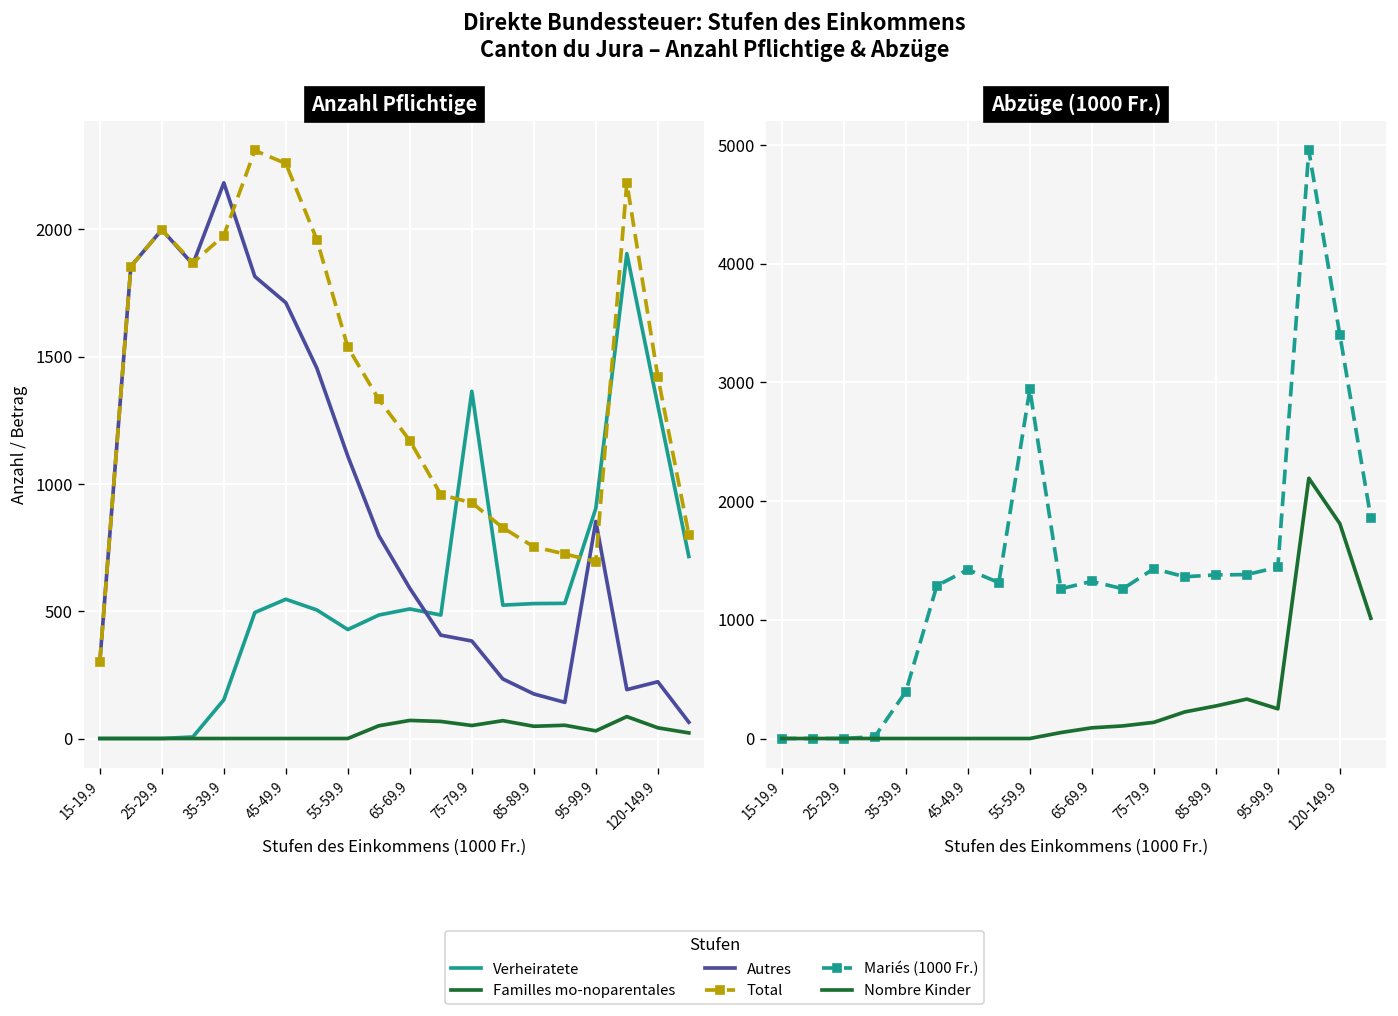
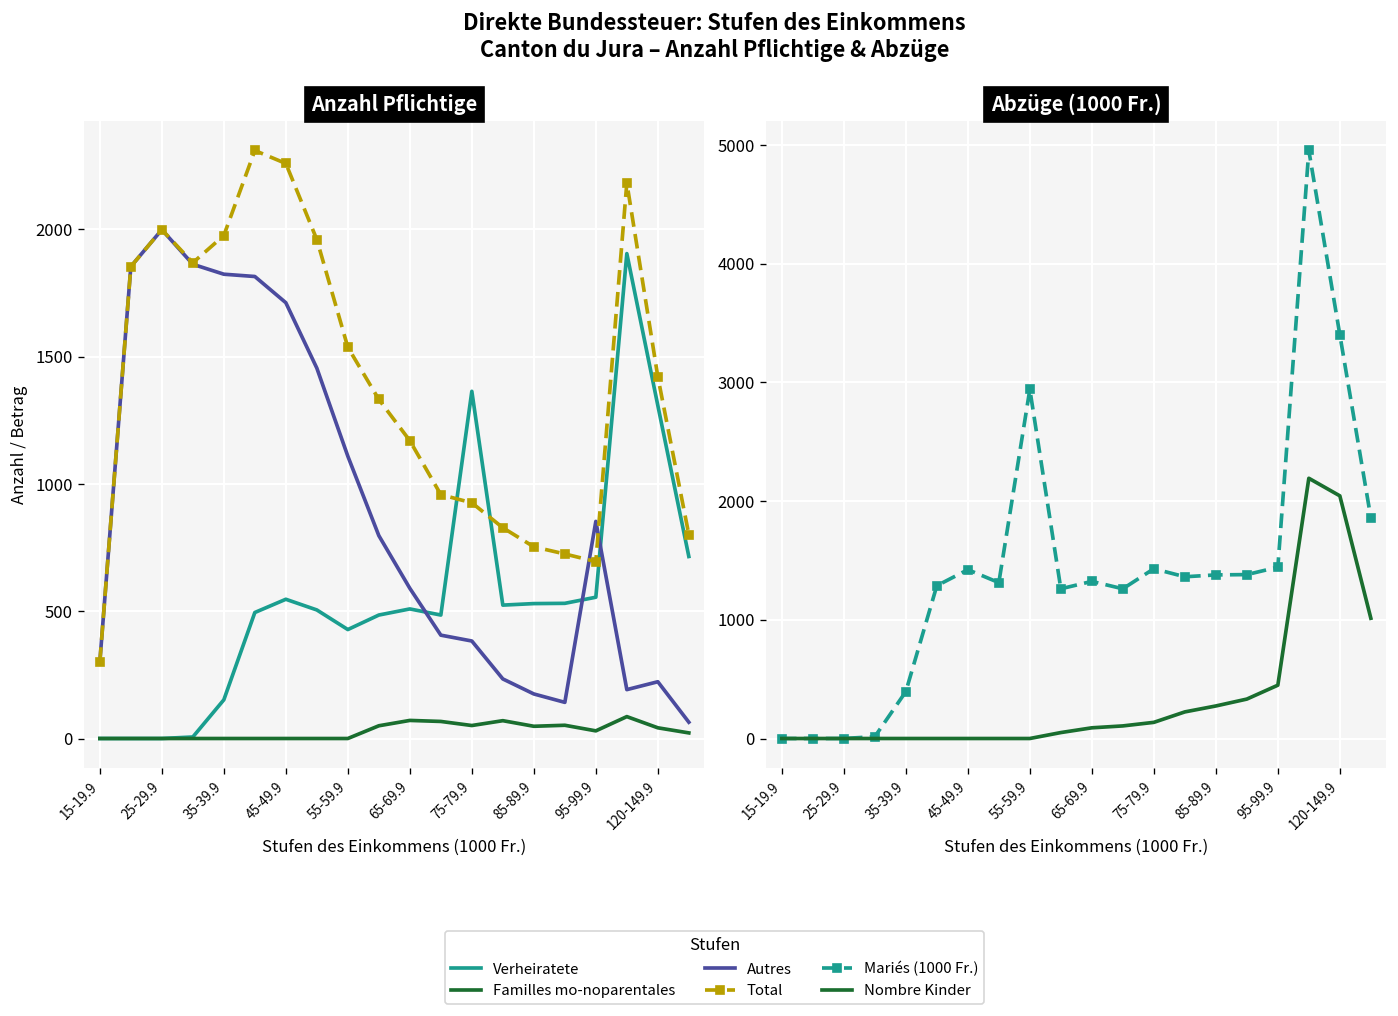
Anzahl Pflichtige, Autres, 35-39.9: 2180 -> 1820
Anzahl Pflichtige, Verheiratete, 95-99.9: 900 -> 560
Abzüge (1000 Fr.), Nombre Kinder, 95-99.9: 300 -> 400
Abzüge (1000 Fr.), Nombre Kinder, 120-149.9: 1800 -> 2000
